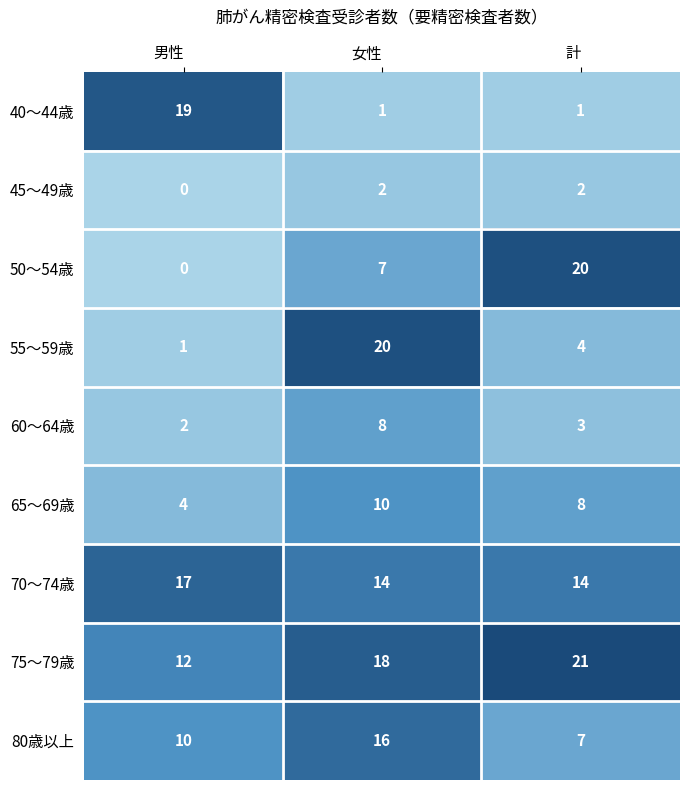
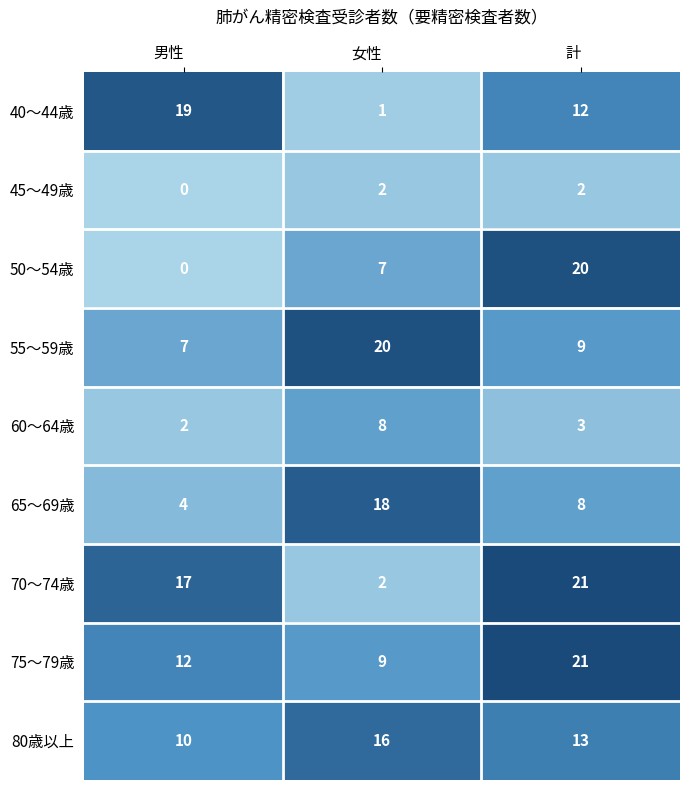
40～44歳, 計: 1 -> 12
55～59歳, 男性: 1 -> 7
55～59歳, 計: 4 -> 9
65～69歳, 女性: 10 -> 18
70～74歳, 女性: 14 -> 2
70～74歳, 計: 14 -> 21
75～79歳, 女性: 18 -> 9
80歳以上, 計: 7 -> 13
